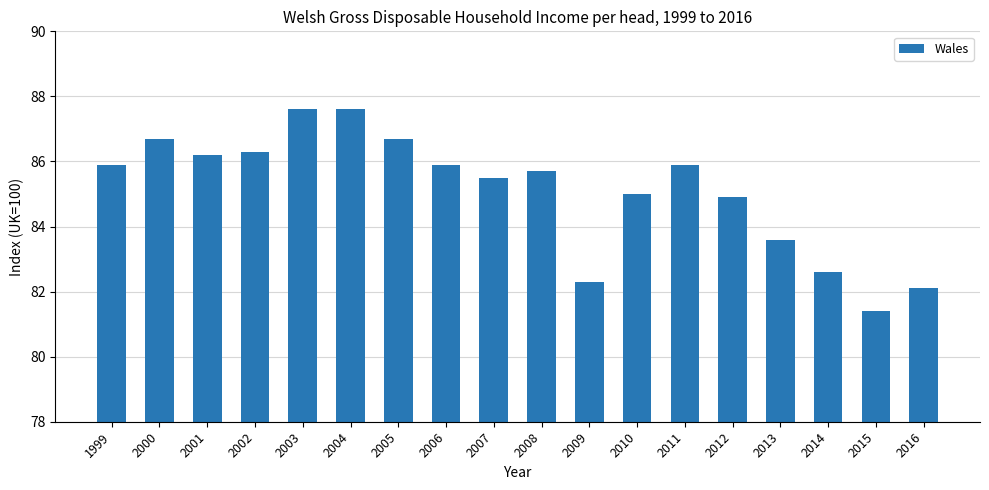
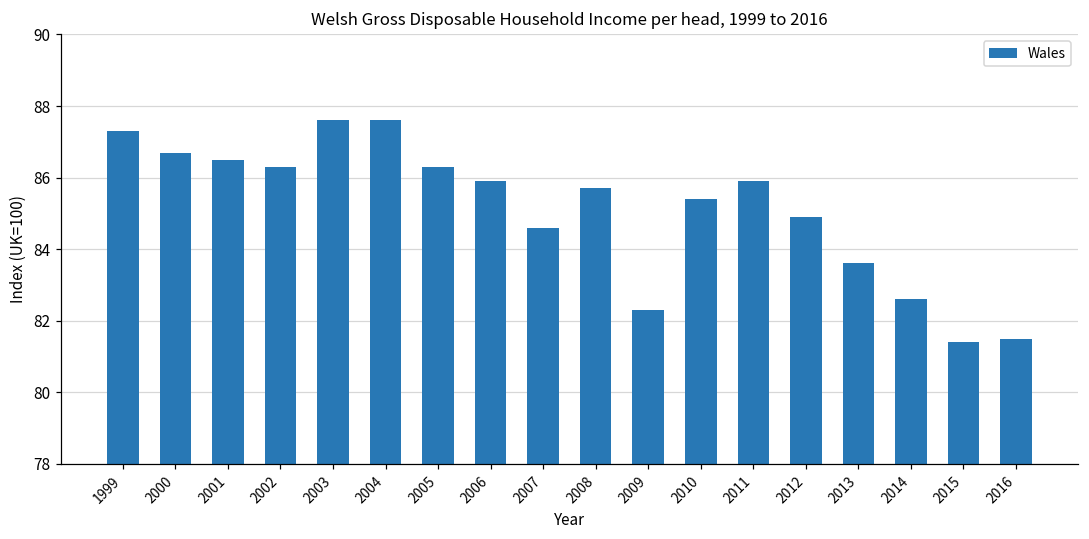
1999: 85.9 -> 87.3
2001: 86.2 -> 86.5
2005: 86.7 -> 86.3
2007: 85.5 -> 84.6
2010: 85.0 -> 85.4
2016: 82.1 -> 81.5
